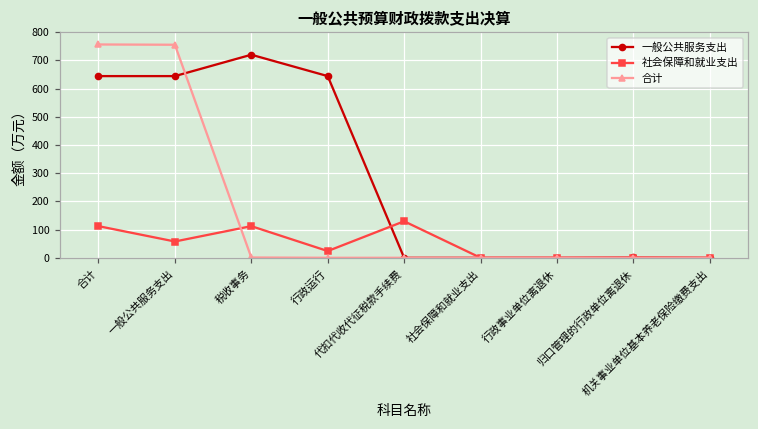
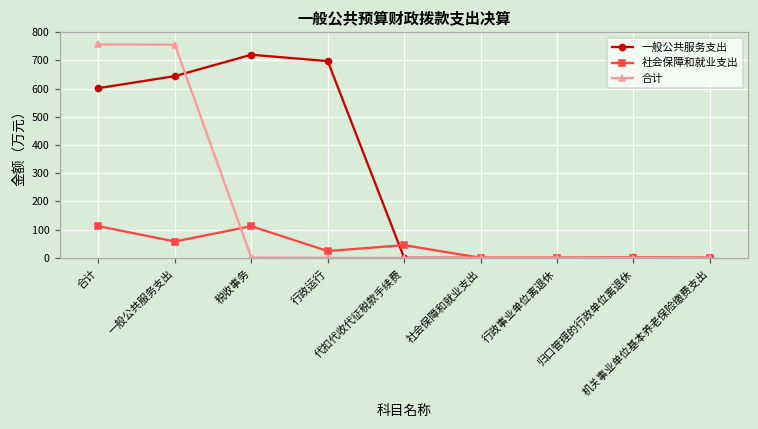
一般公共服务支出, 合计: 640 -> 600
一般公共服务支出, 行政运行: 640 -> 700
社会保障和就业支出, 代扣代收代征税款手续费: 130 -> 40
